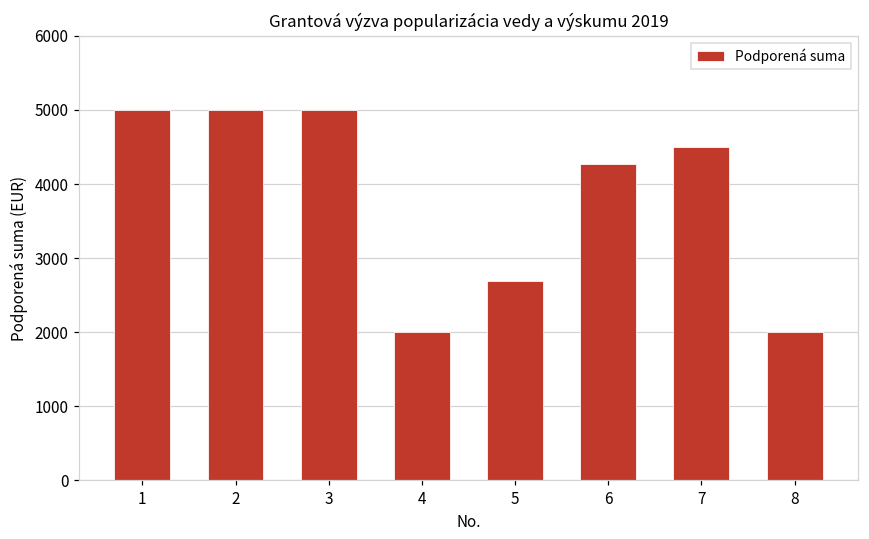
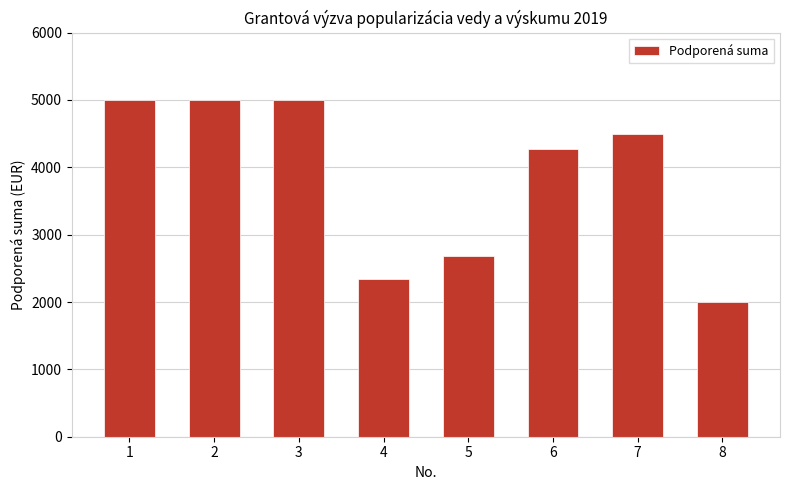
4: 2000 -> 2300
